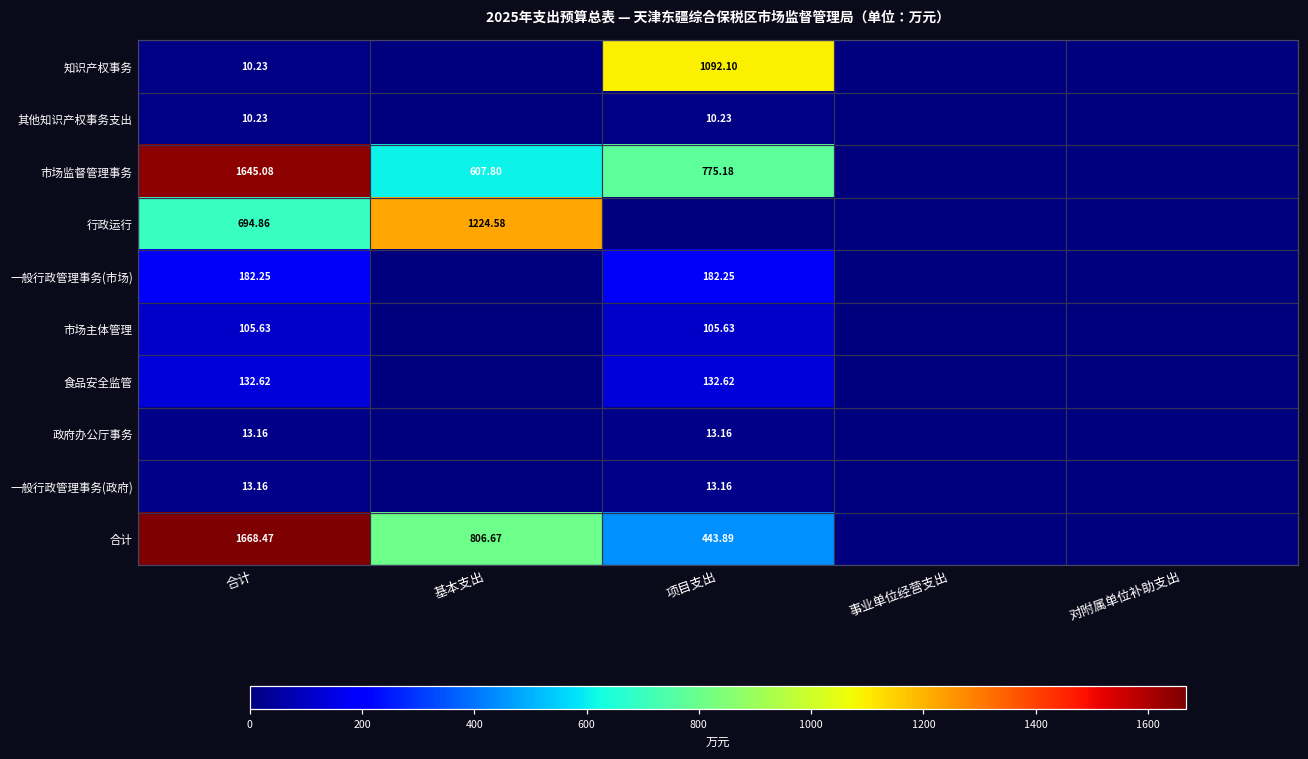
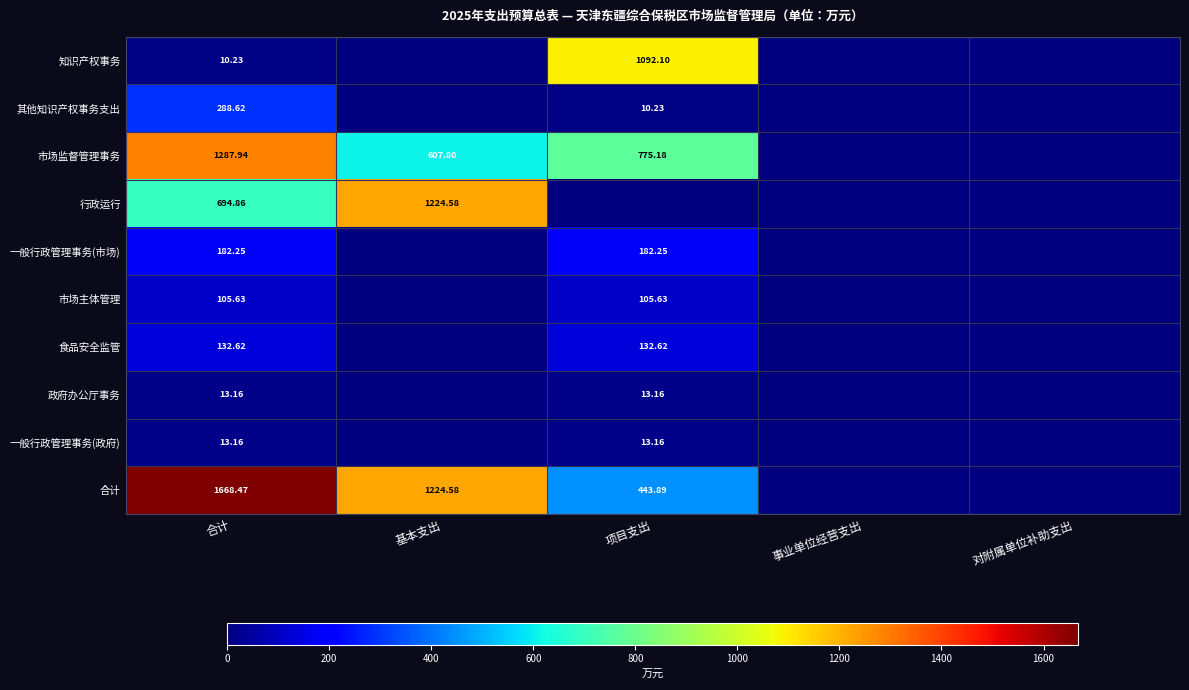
其他知识产权事务支出, 合计: 10.23 -> 288.62
市场监督管理事务, 合计: 1645.08 -> 1287.94
合计, 基本支出: 806.67 -> 1224.58
